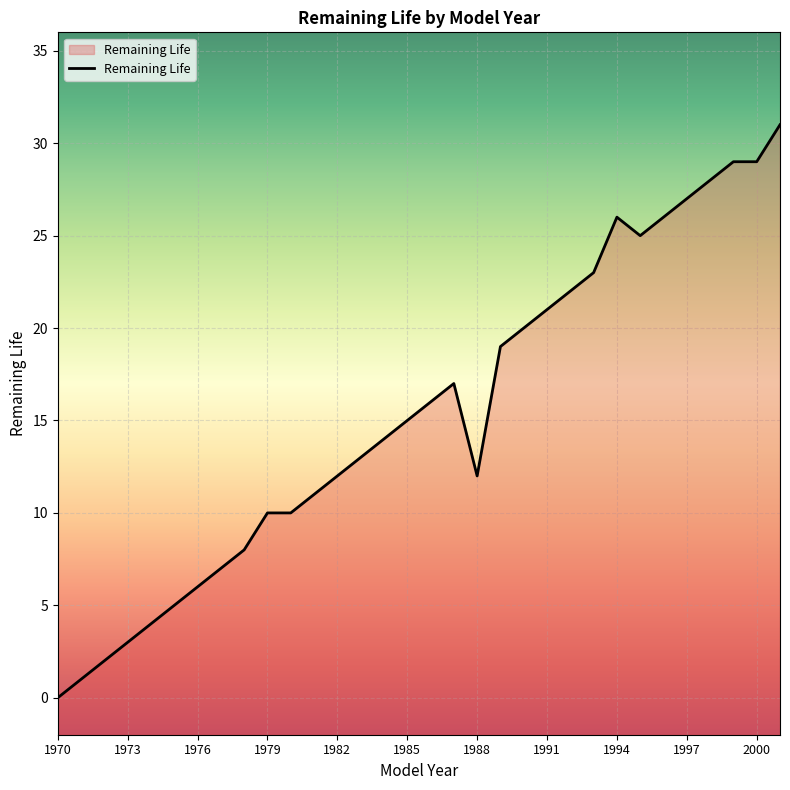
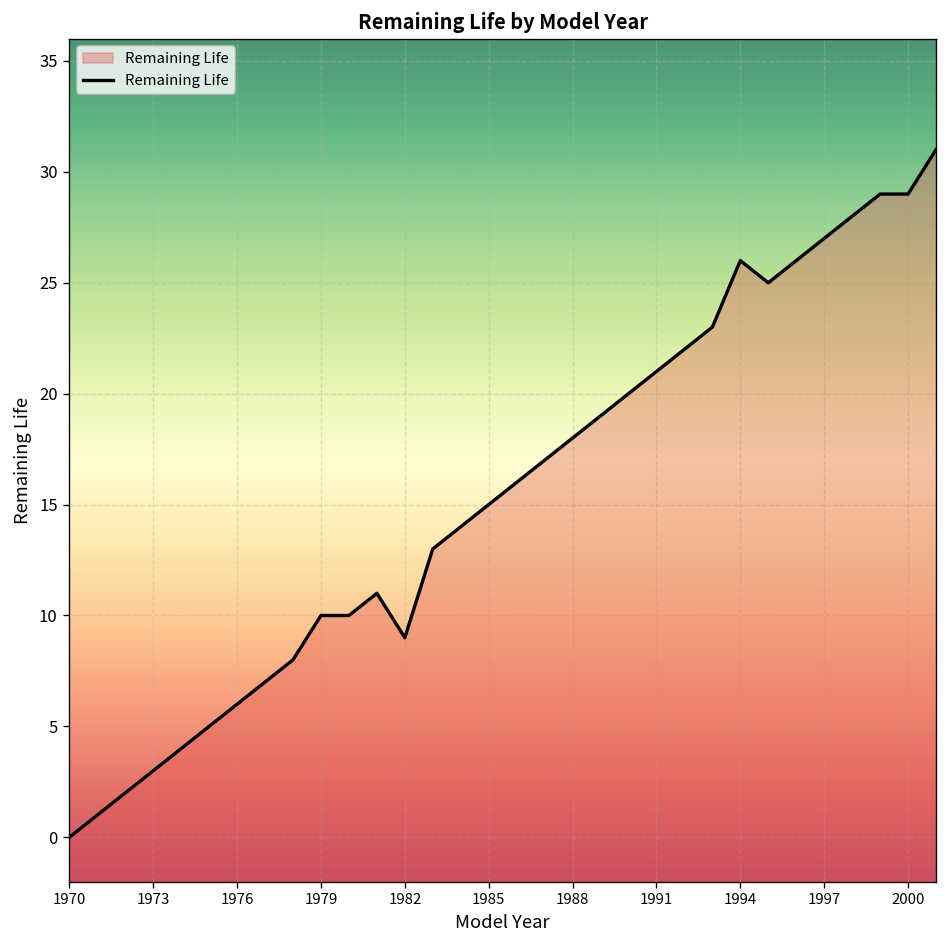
1982: 12 -> 9
1988: 12 -> 18
